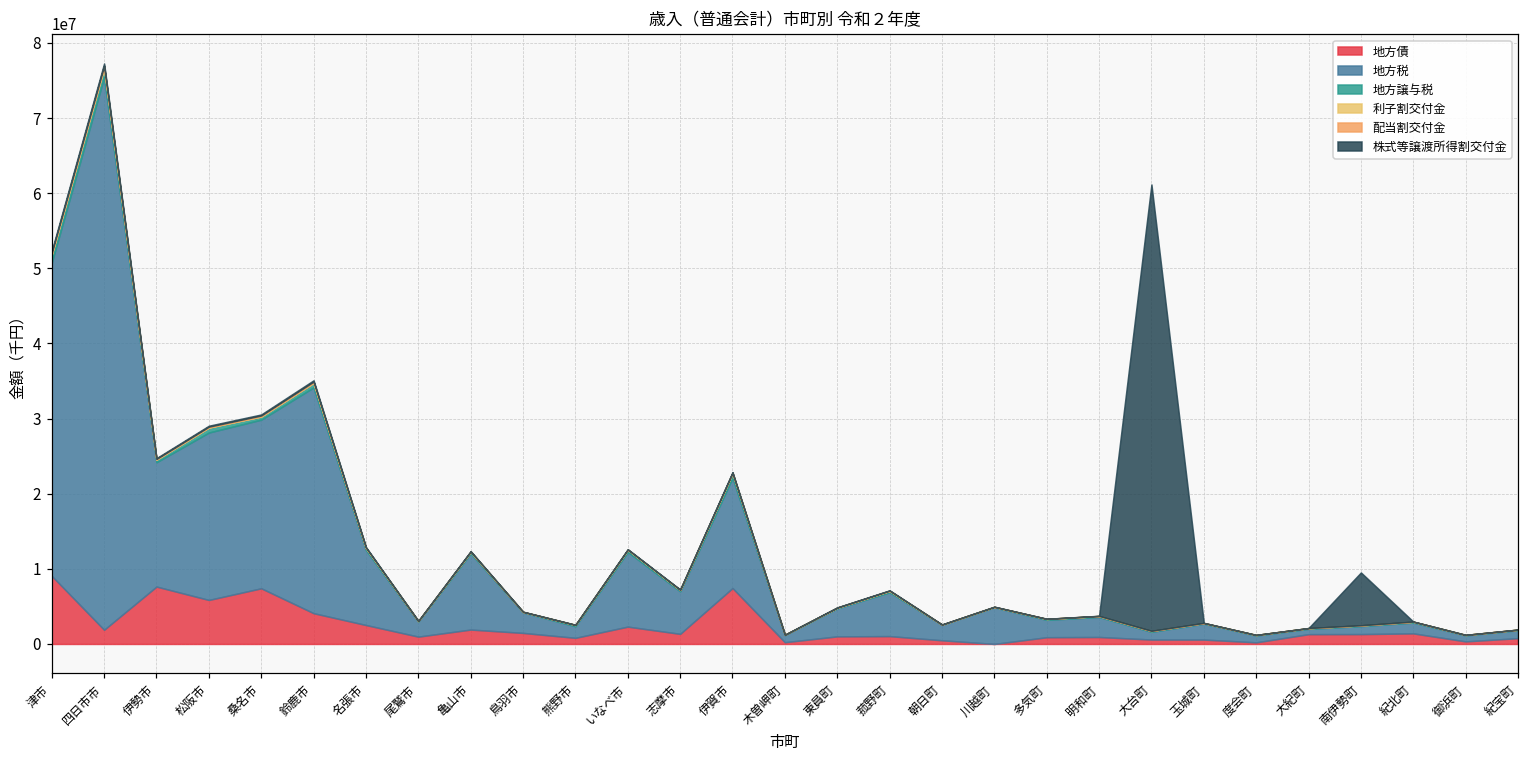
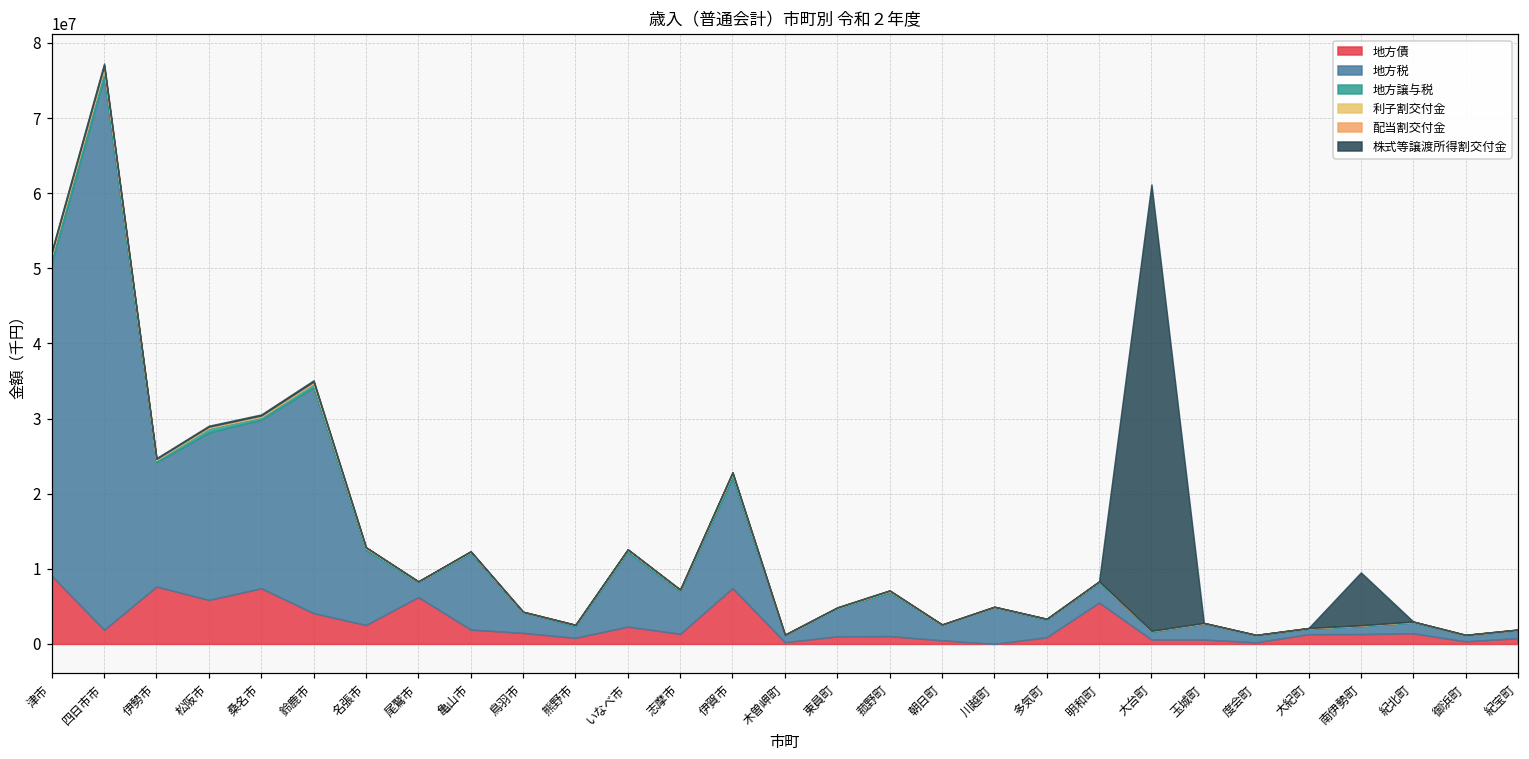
地方債, 尾鷲市: 1000000 -> 6000000
地方債, 明和町: 1000000 -> 6000000
